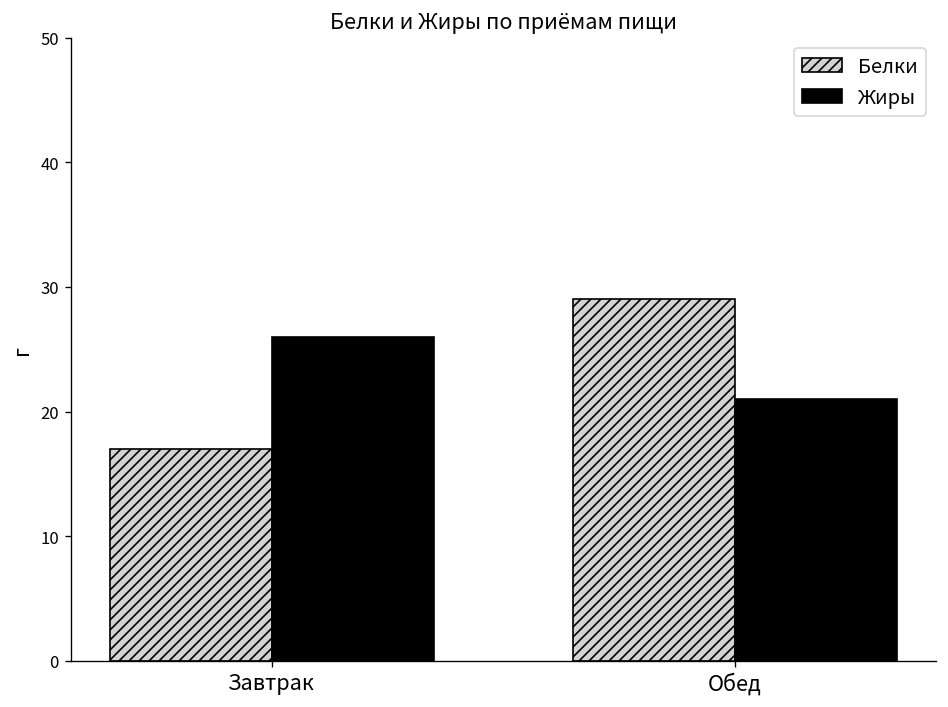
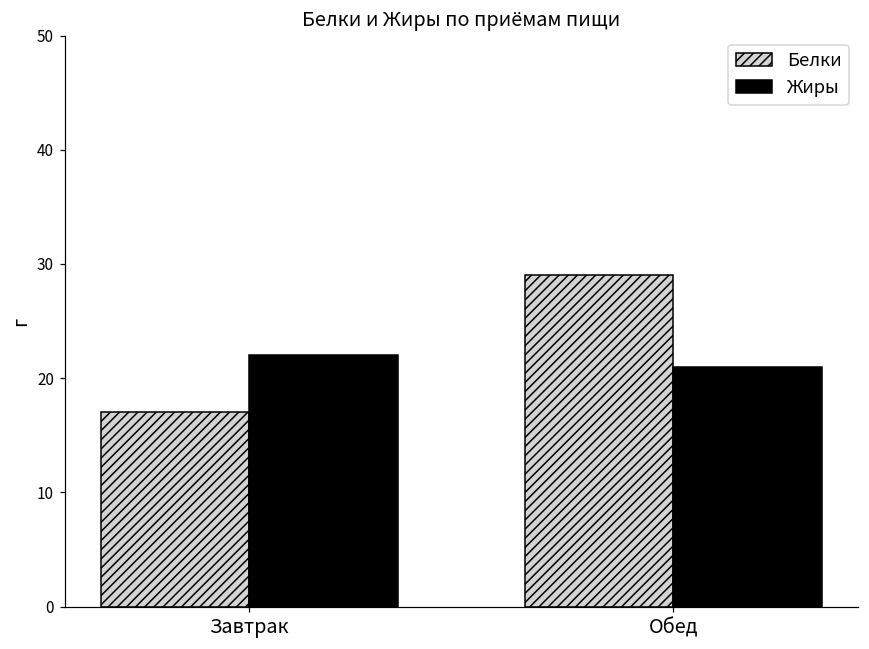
Жиры, Завтрак: 26 -> 22
